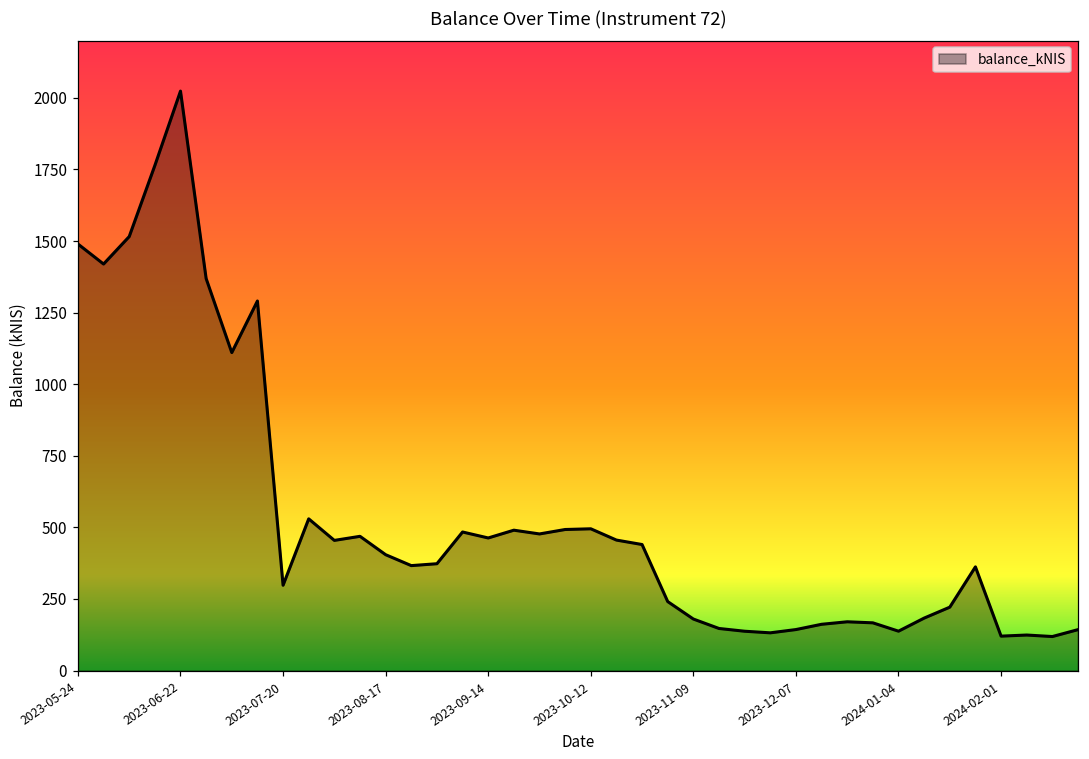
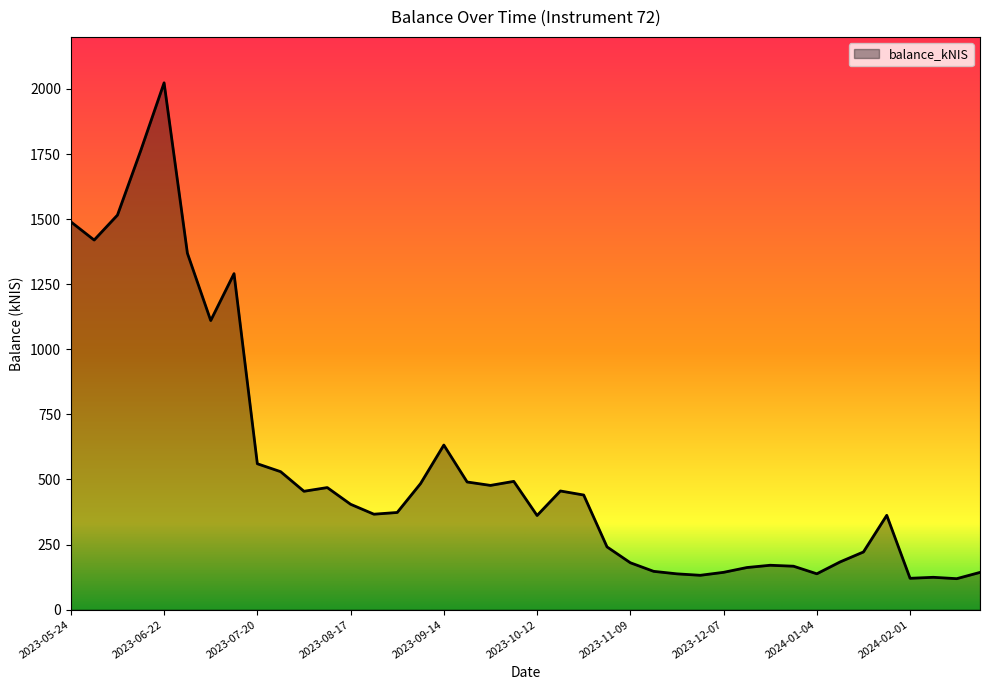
2023-07-20: 300 -> 560
2023-09-14: 460 -> 630
2023-10-12: 500 -> 360
